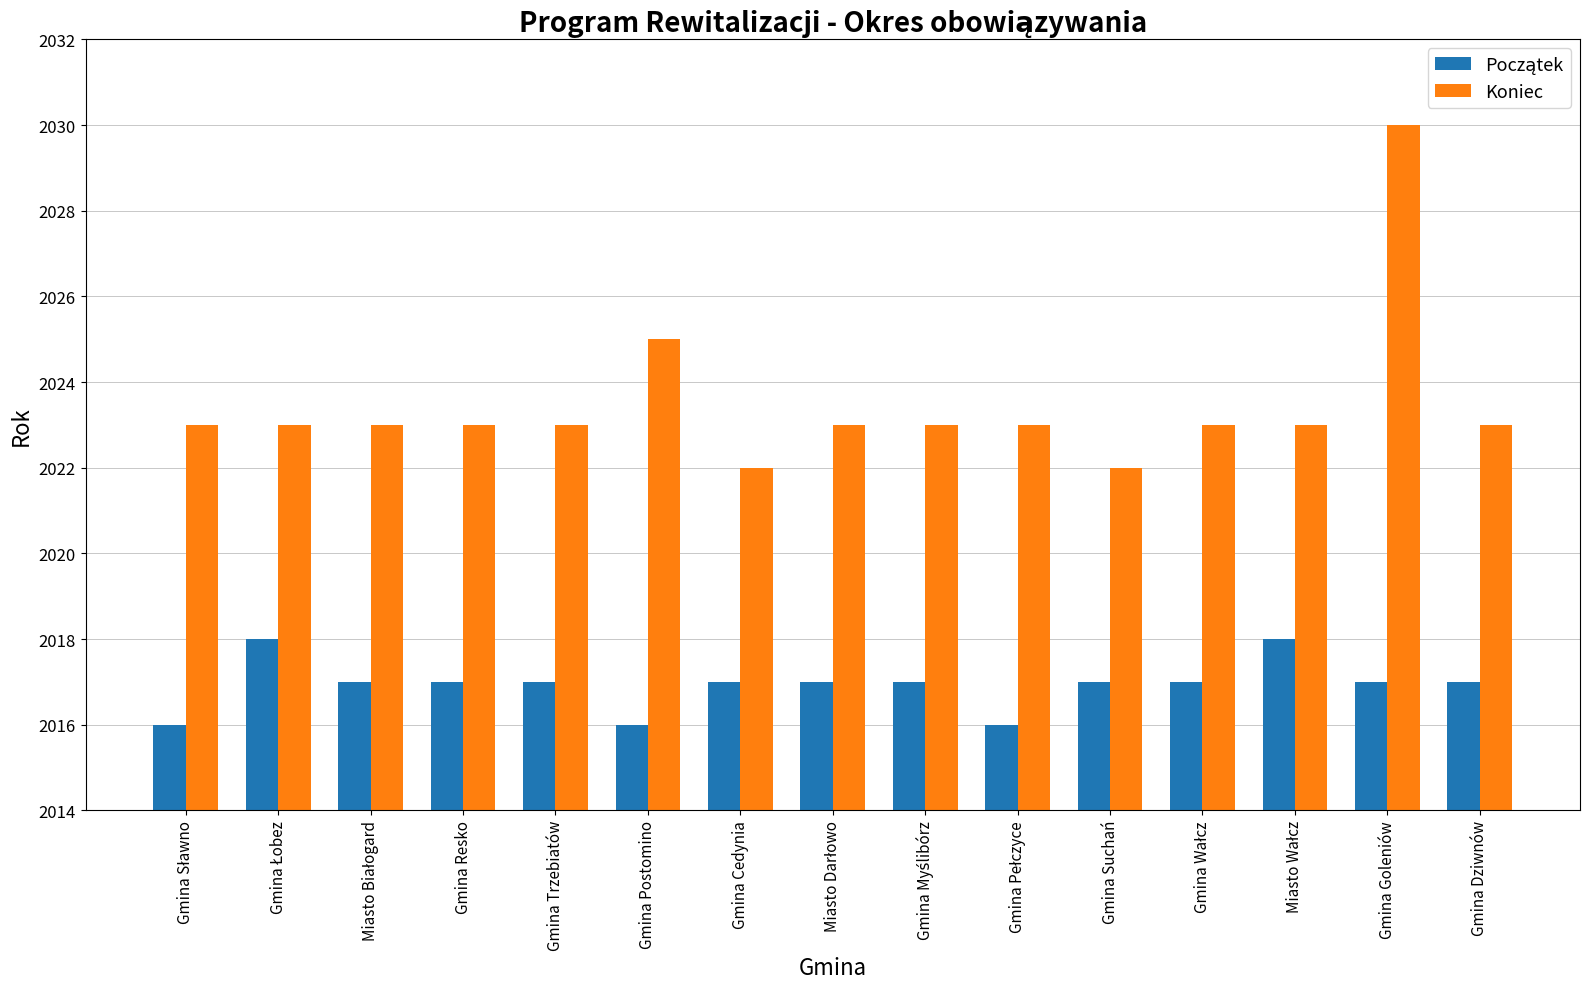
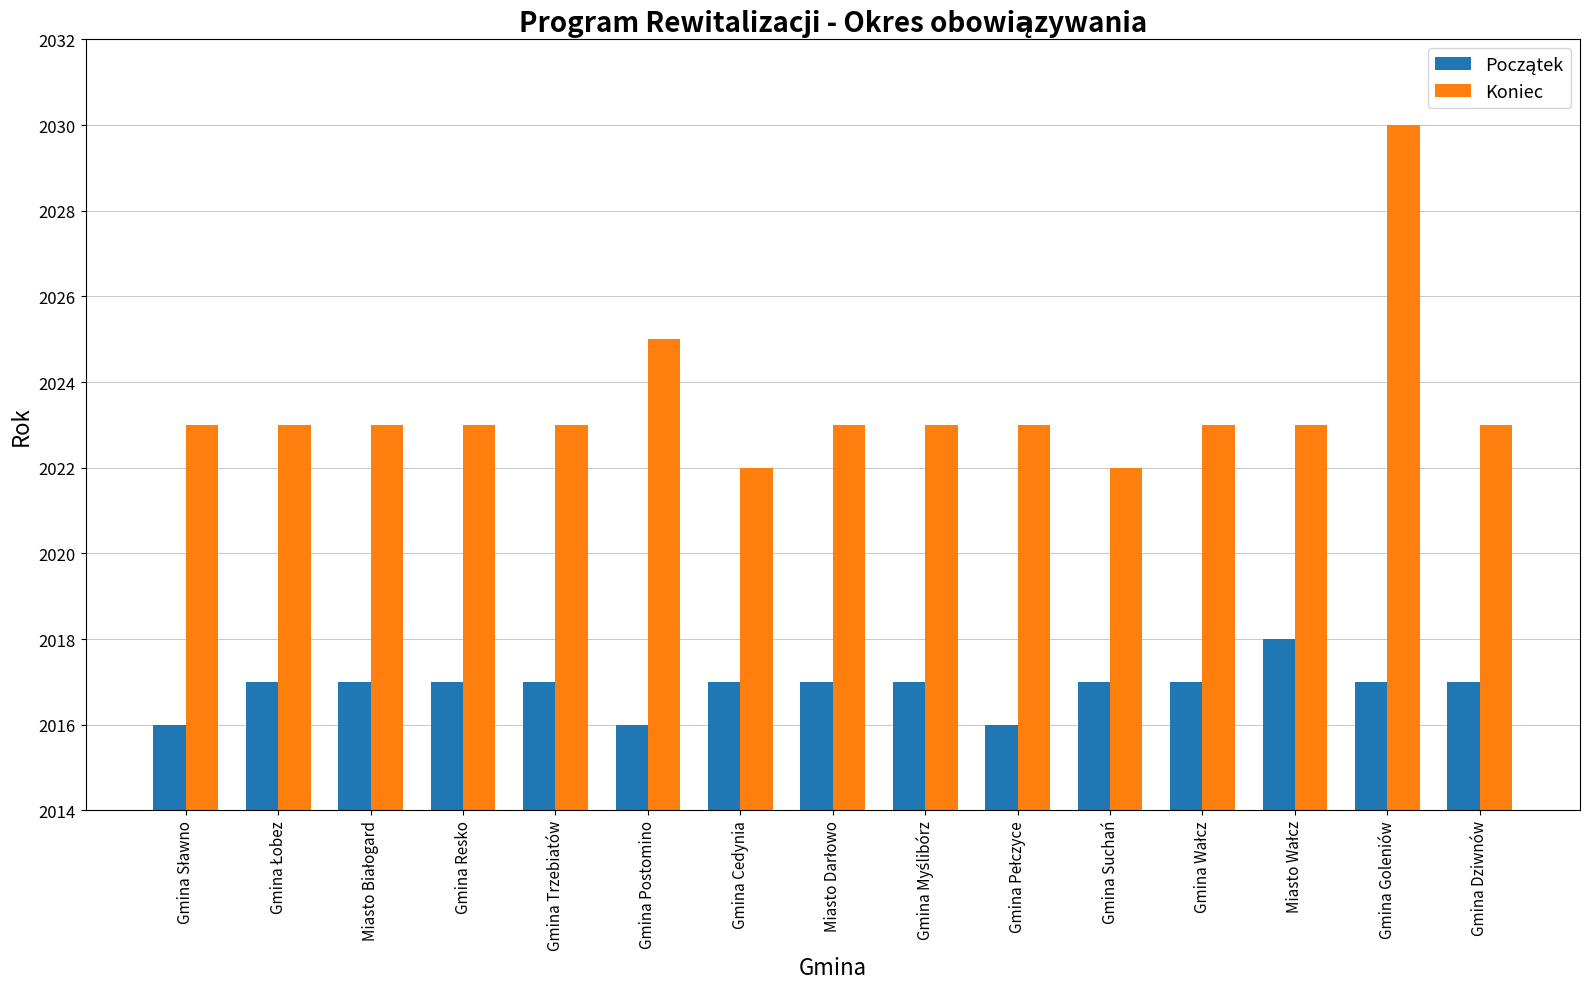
Początek, Gmina Łobez: 2018 -> 2017
